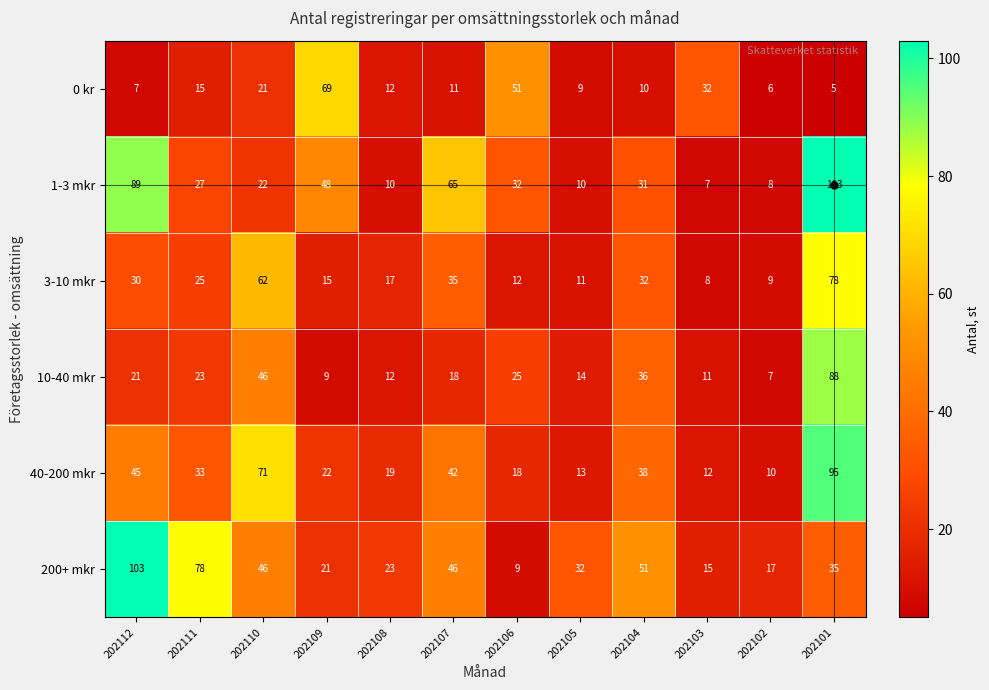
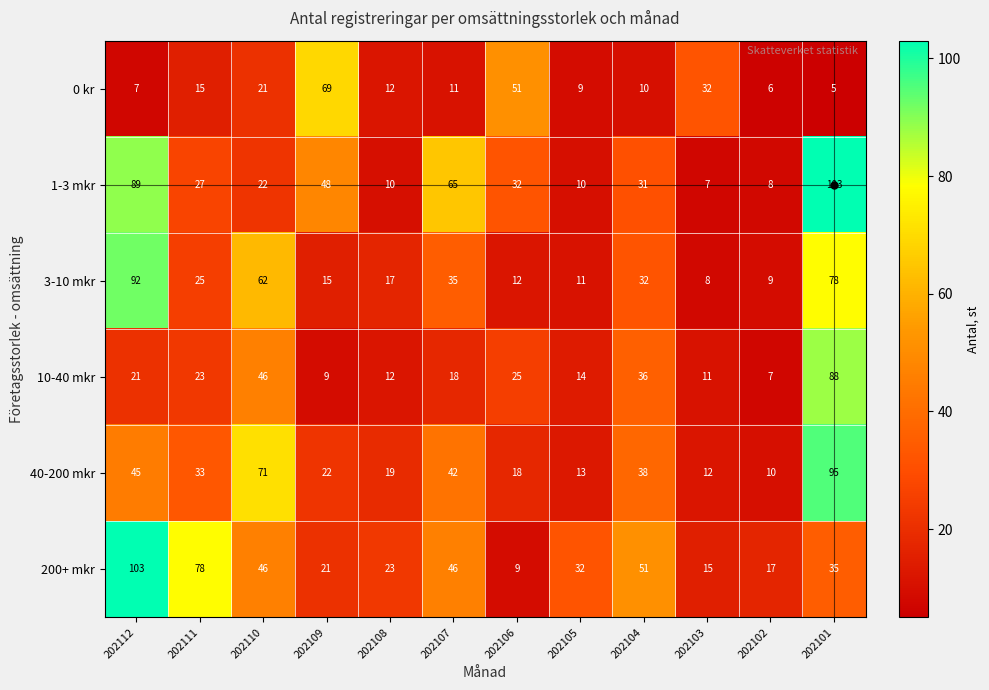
3-10 mkr, 202112: 30 -> 92
